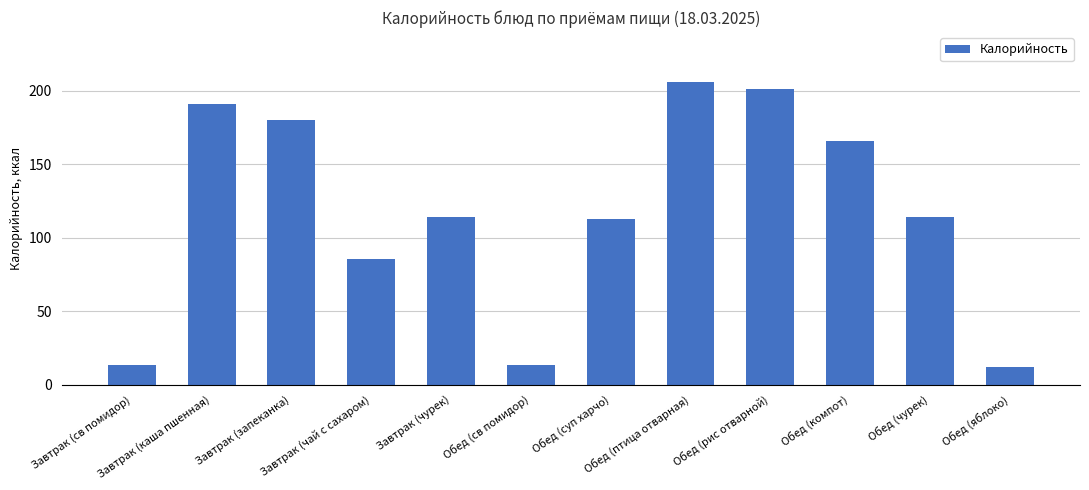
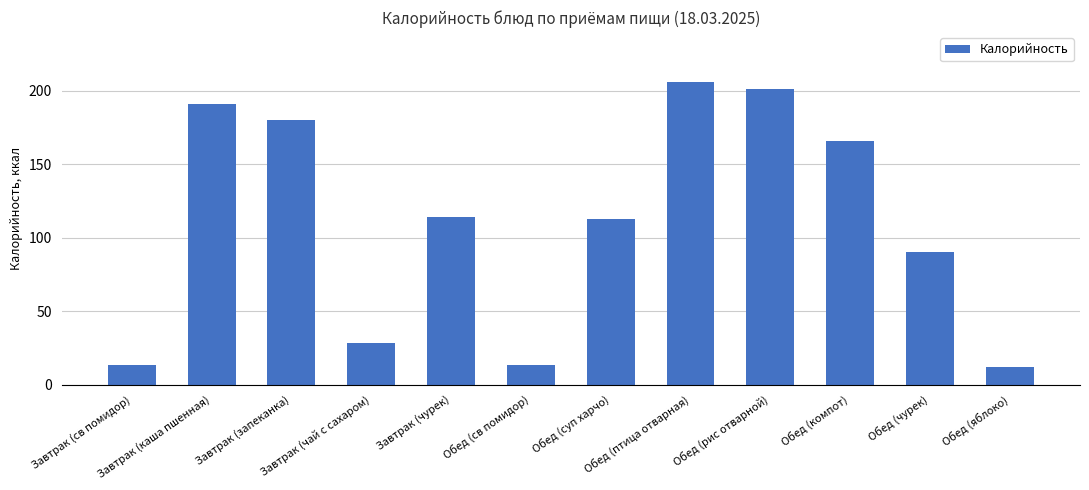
Завтрак (чай с сахаром): 86 -> 28
Обед (чурек): 114 -> 90
